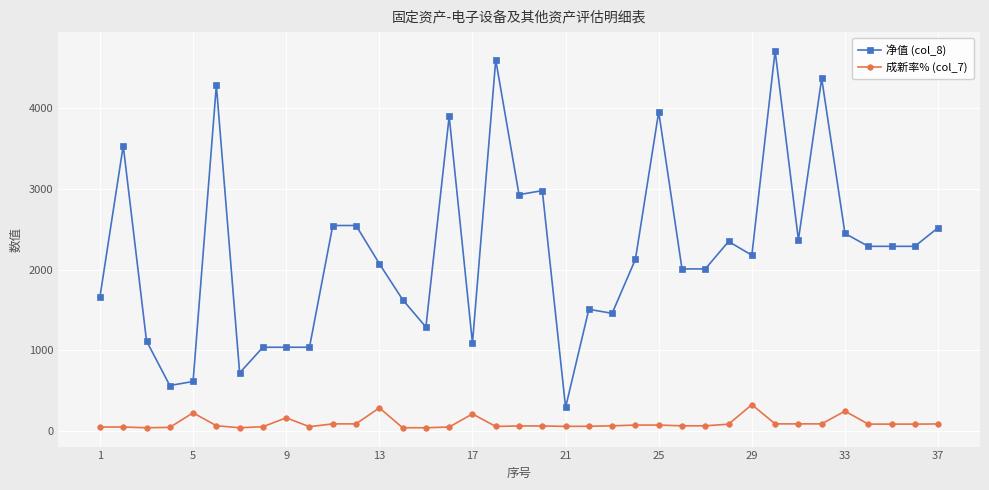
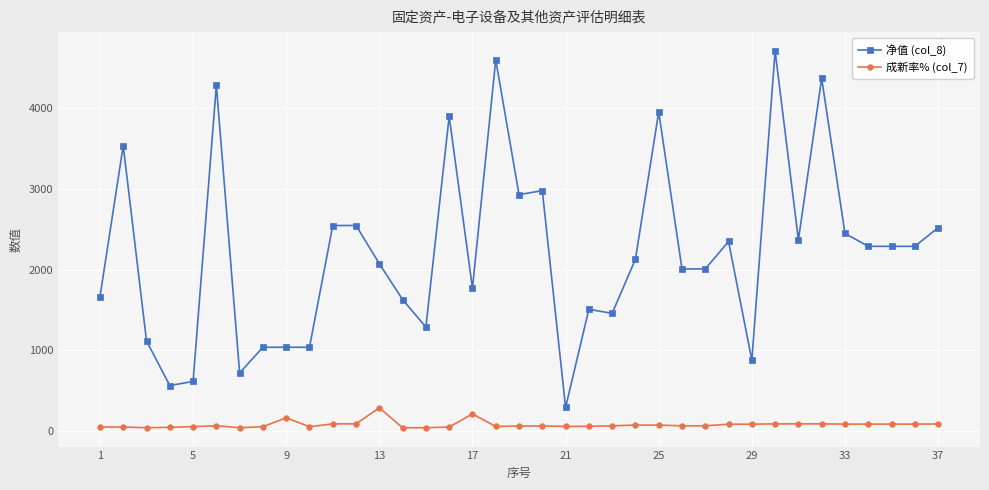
成新率% (col_7), 5: 200 -> 100
净值 (col_8), 17: 1100 -> 1800
净值 (col_8), 29: 2200 -> 900
成新率% (col_7), 29: 300 -> 100
成新率% (col_7), 33: 200 -> 100
